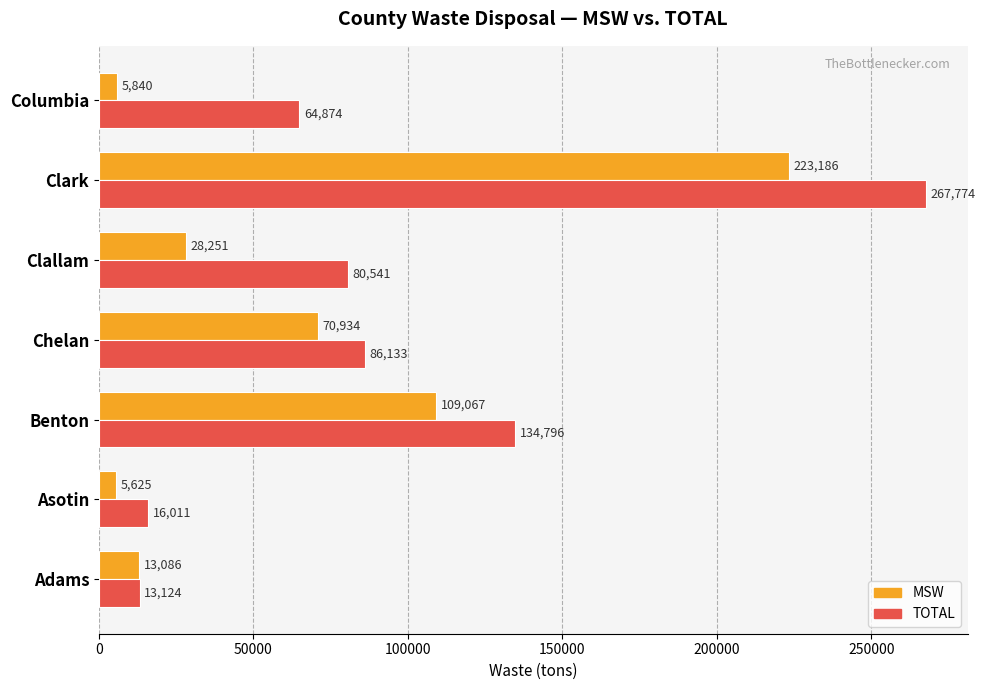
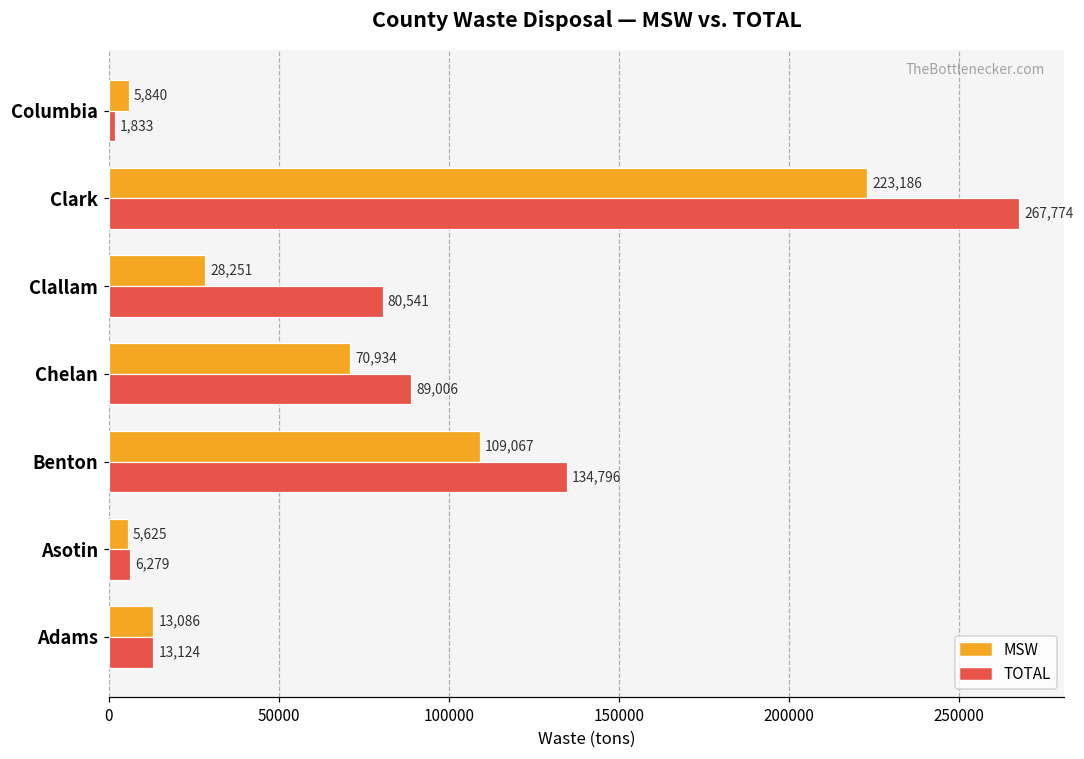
TOTAL, Columbia: 64,874 -> 1,833
TOTAL, Chelan: 86,133 -> 89,006
TOTAL, Asotin: 16,011 -> 6,279
